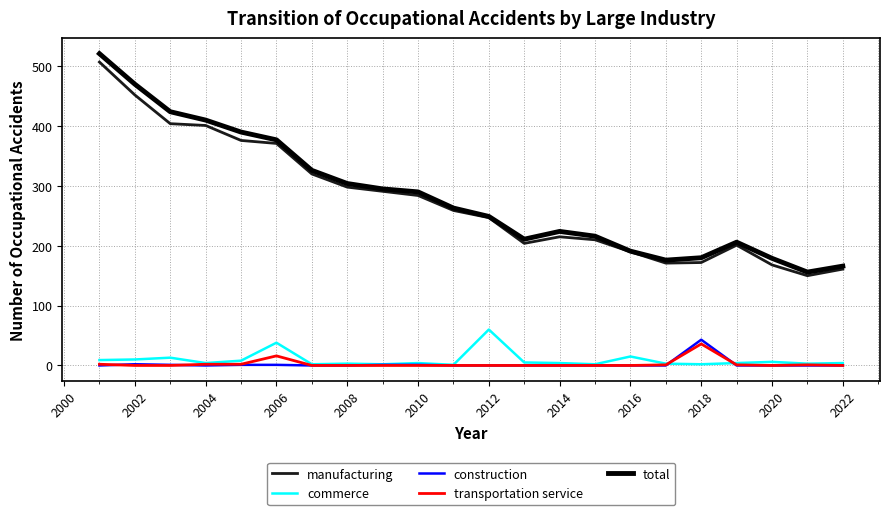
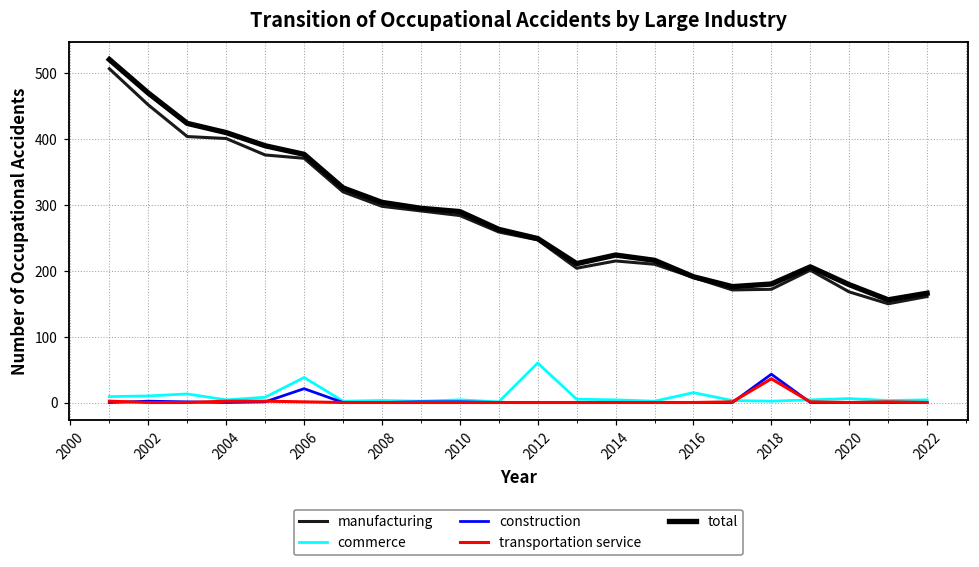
construction, 2006: 0 -> 20
transportation service, 2006: 20 -> 0
